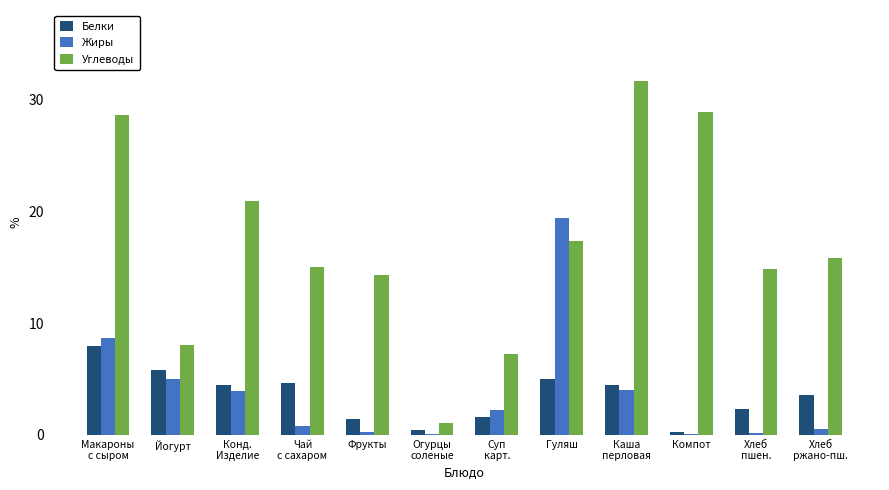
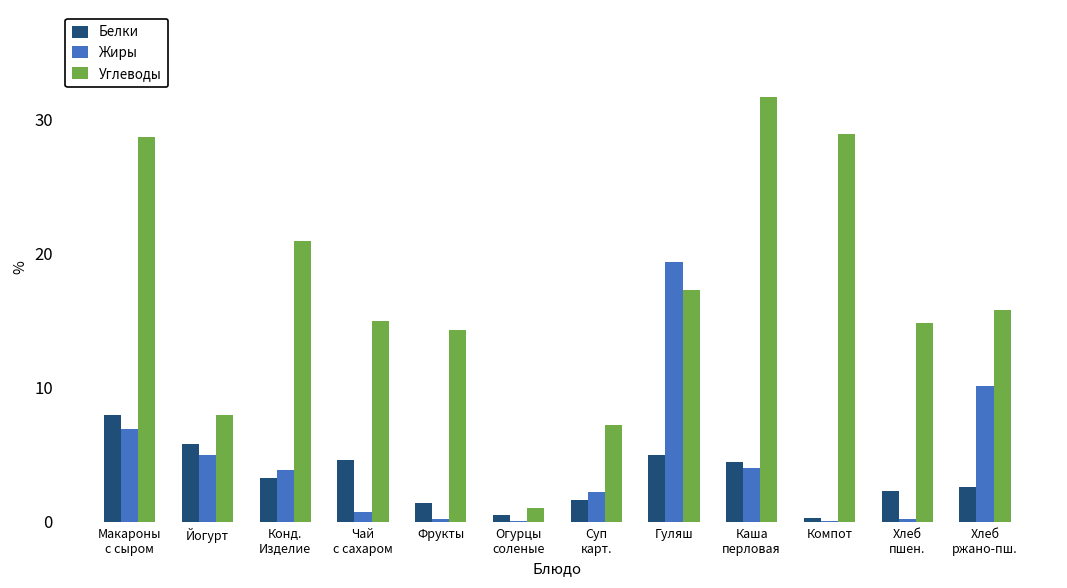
Жиры, Макароны с сыром: 8.7 -> 6.9
Белки, Конд. Изделие: 4.5 -> 3.3
Белки, Хлеб ржано-пш.: 3.6 -> 2.6
Жиры, Хлеб ржано-пш.: 0.5 -> 10.1
